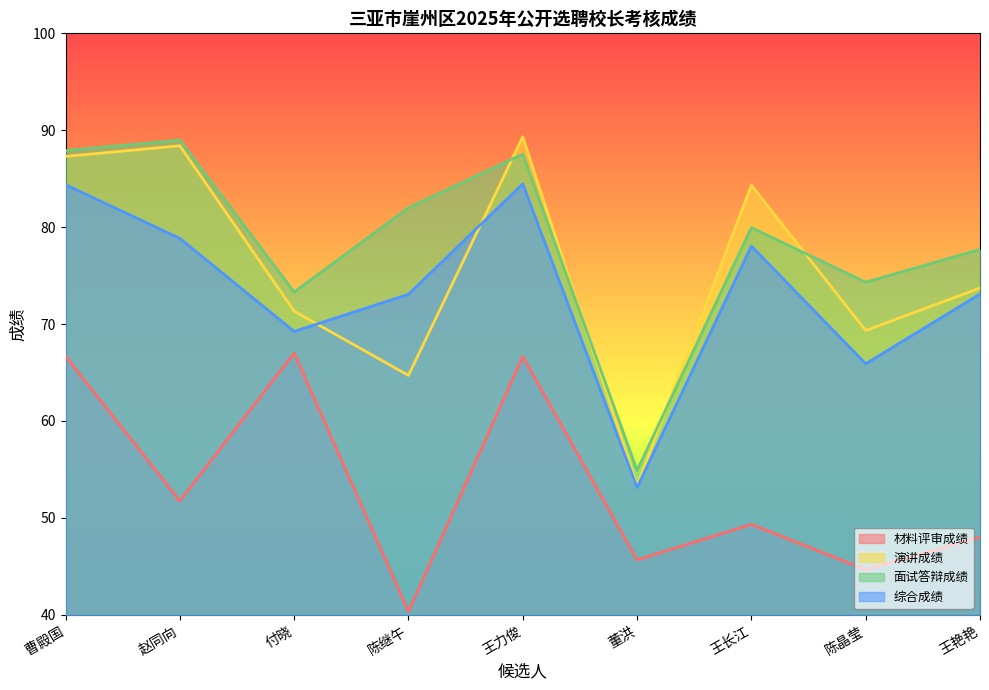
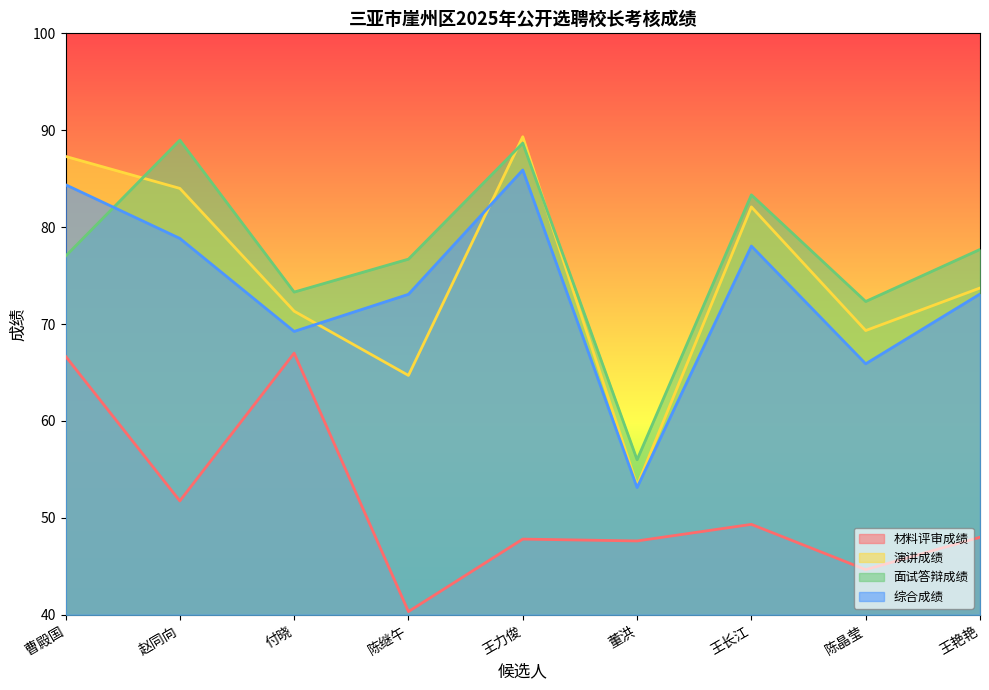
面试答辩成绩, 曹殿国: 88 -> 77
演讲成绩, 赵同向: 88 -> 84
面试答辩成绩, 陈继午: 82 -> 77
材料评审成绩, 王力俊: 67 -> 48
面试答辩成绩, 王力俊: 88 -> 89
综合成绩, 王力俊: 84 -> 86
材料评审成绩, 董洪: 46 -> 48
面试答辩成绩, 董洪: 55 -> 56
演讲成绩, 王长江: 84 -> 82
面试答辩成绩, 王长江: 80 -> 83
面试答辩成绩, 陈晶莹: 74 -> 72
